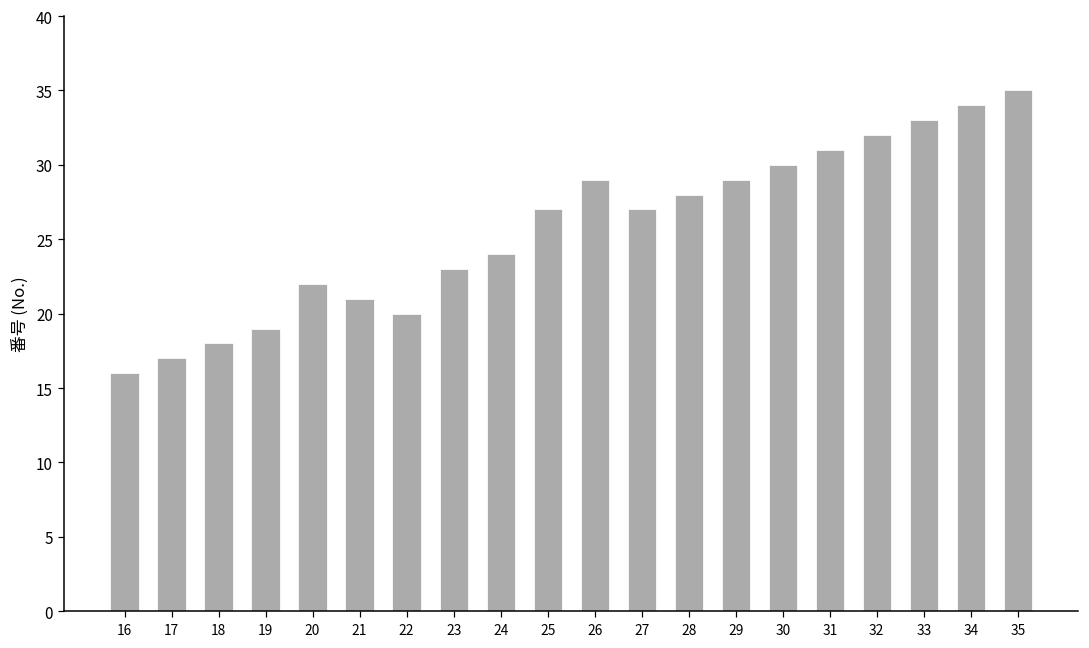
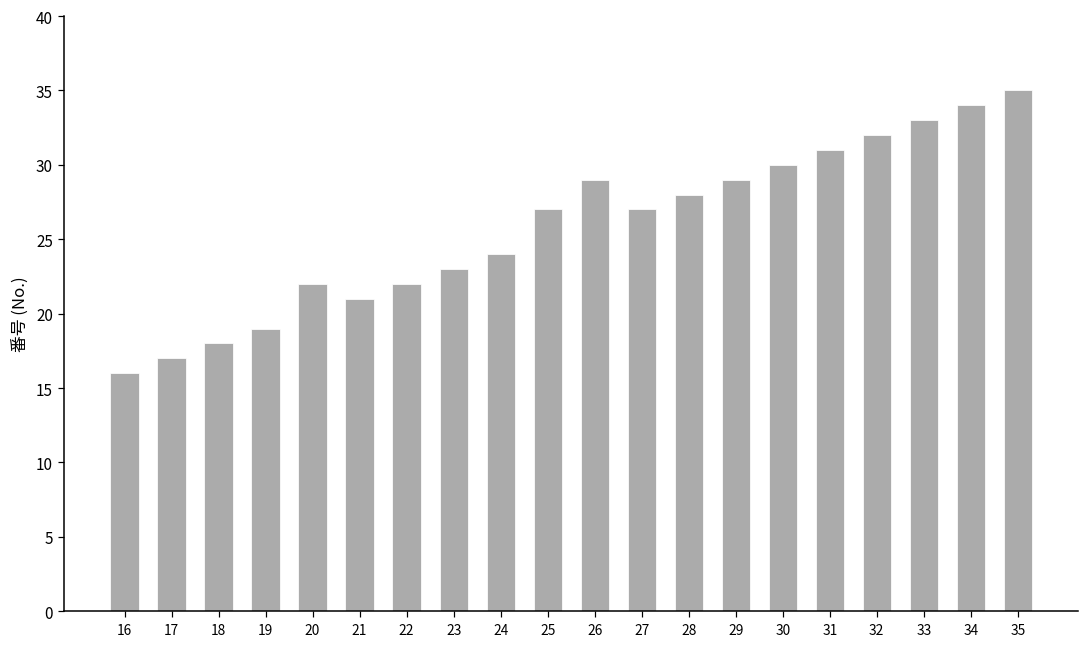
22: 20 -> 22
